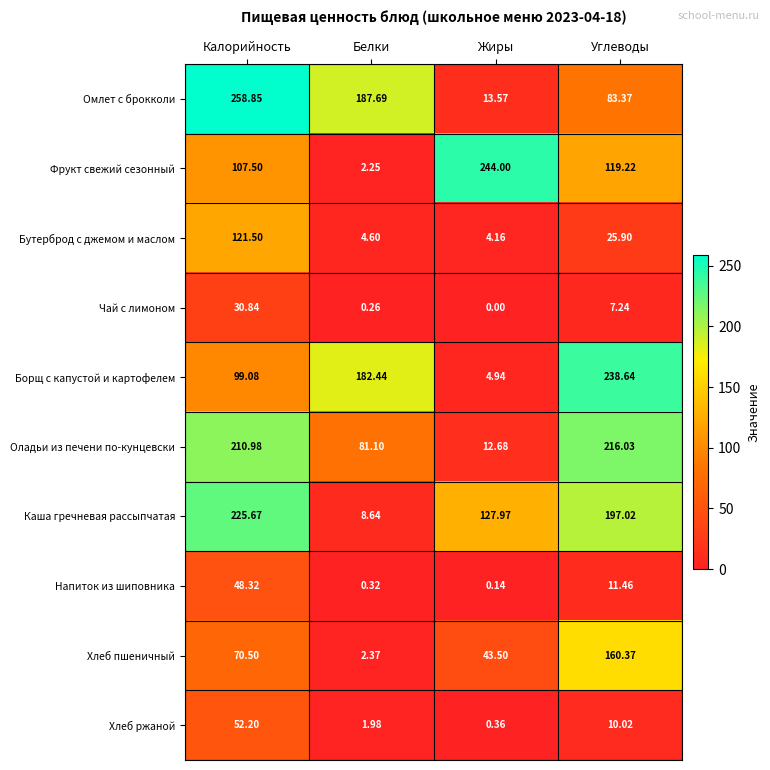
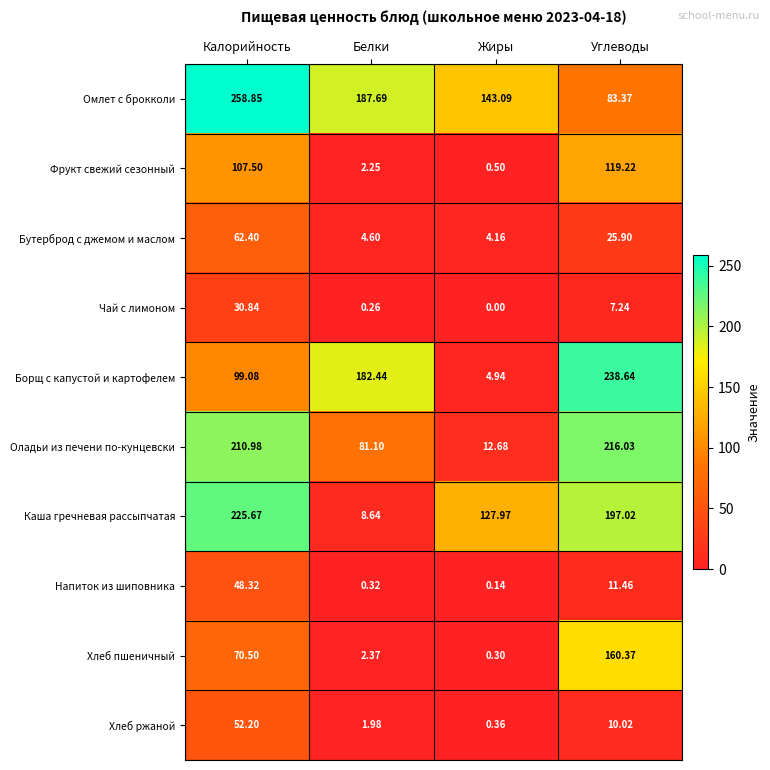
Омлет с брокколи, Жиры: 13.57 -> 143.09
Фрукт свежий сезонный, Жиры: 244.00 -> 0.50
Бутерброд с джемом и маслом, Калорийность: 121.50 -> 62.40
Хлеб пшеничный, Жиры: 43.50 -> 0.30
